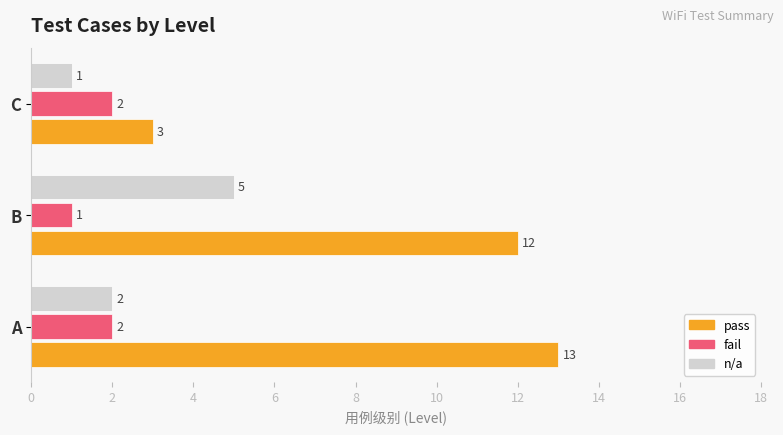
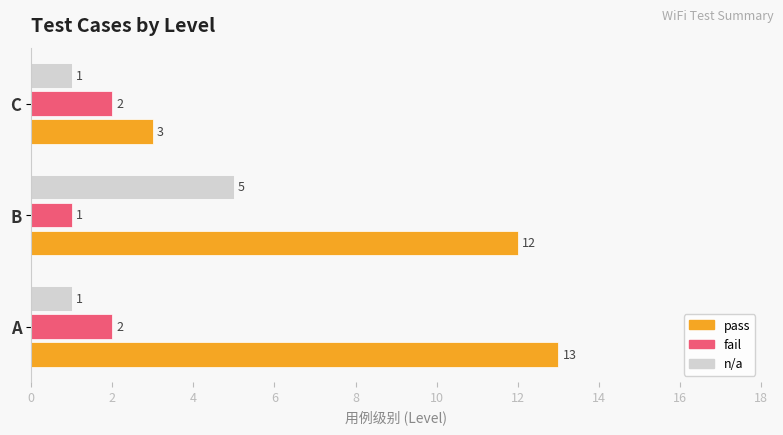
n/a, A: 2 -> 1
